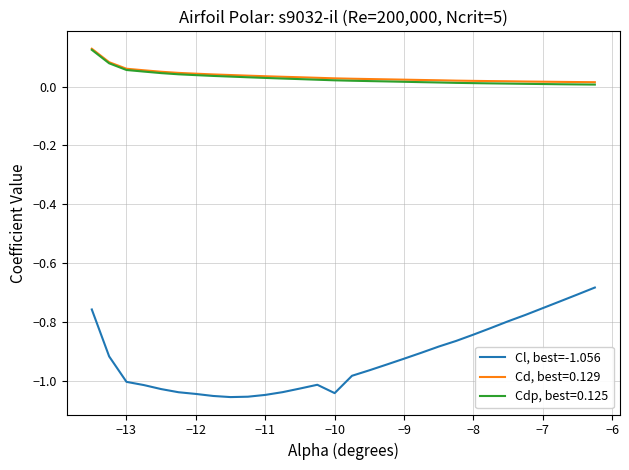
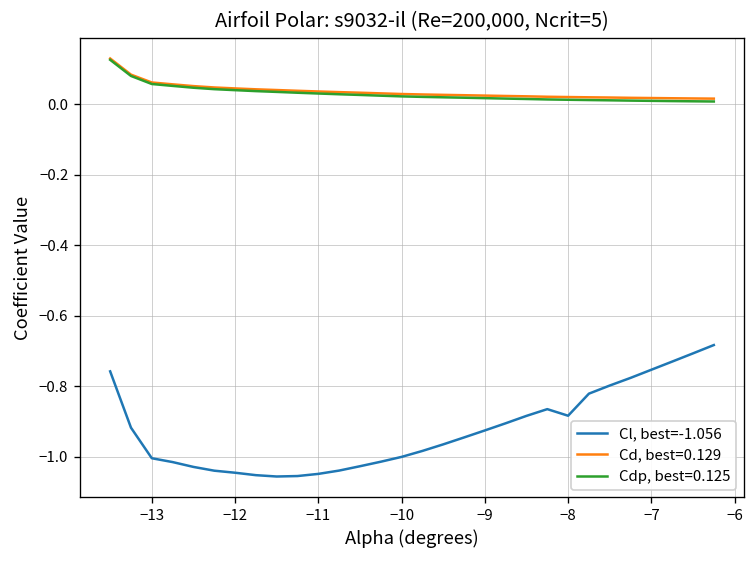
Cl, best=-1.056, −10: -1.04 -> -1.00
Cl, best=-1.056, −8: -0.84 -> -0.88
